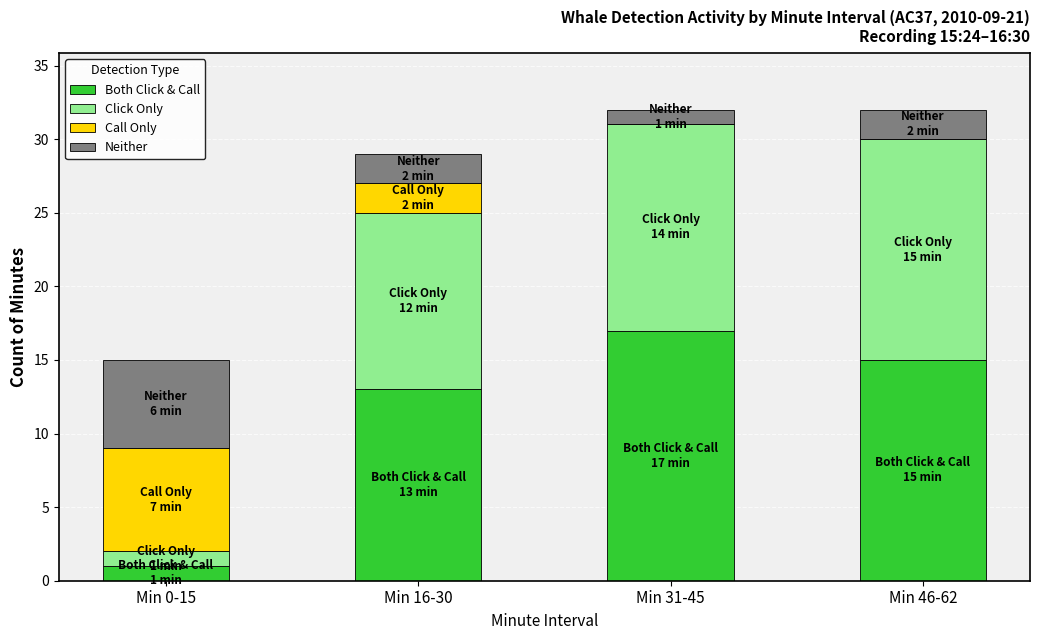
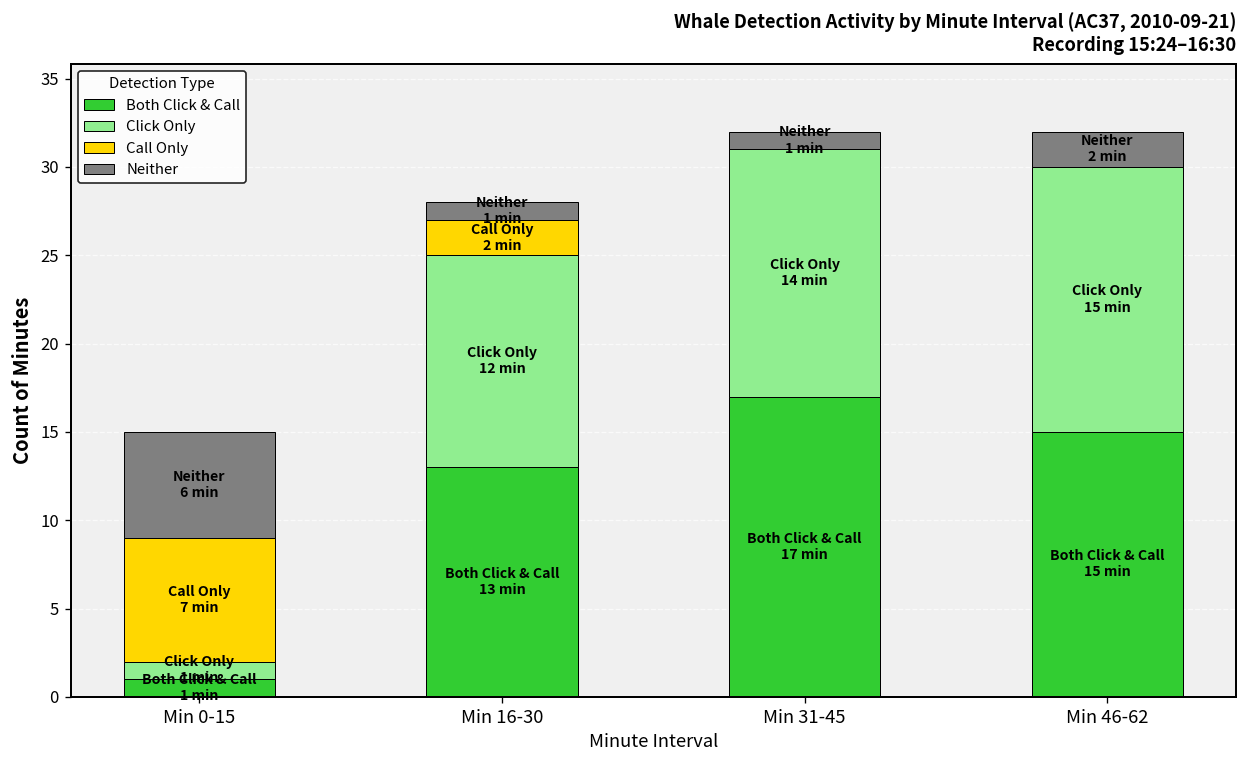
Neither, Min 16-30: 2 -> 1
